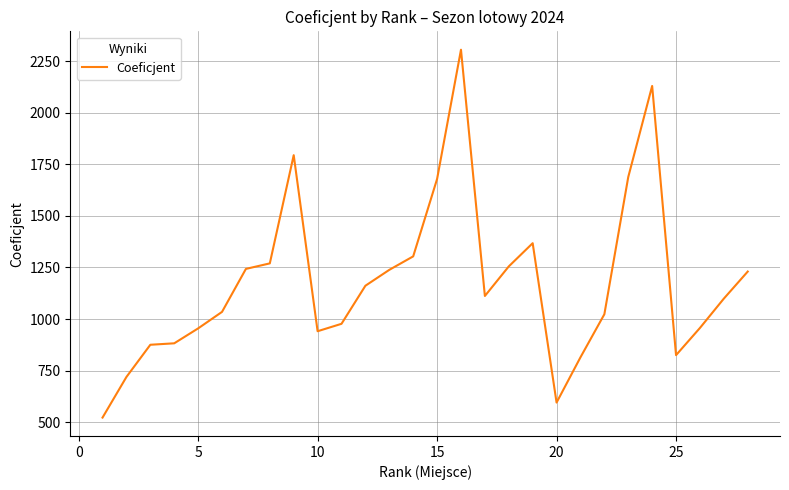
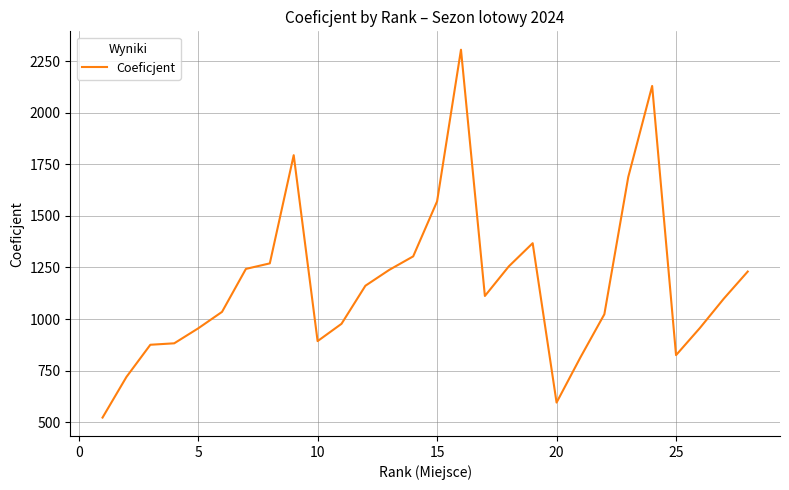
10: 940 -> 890
15: 1680 -> 1570
